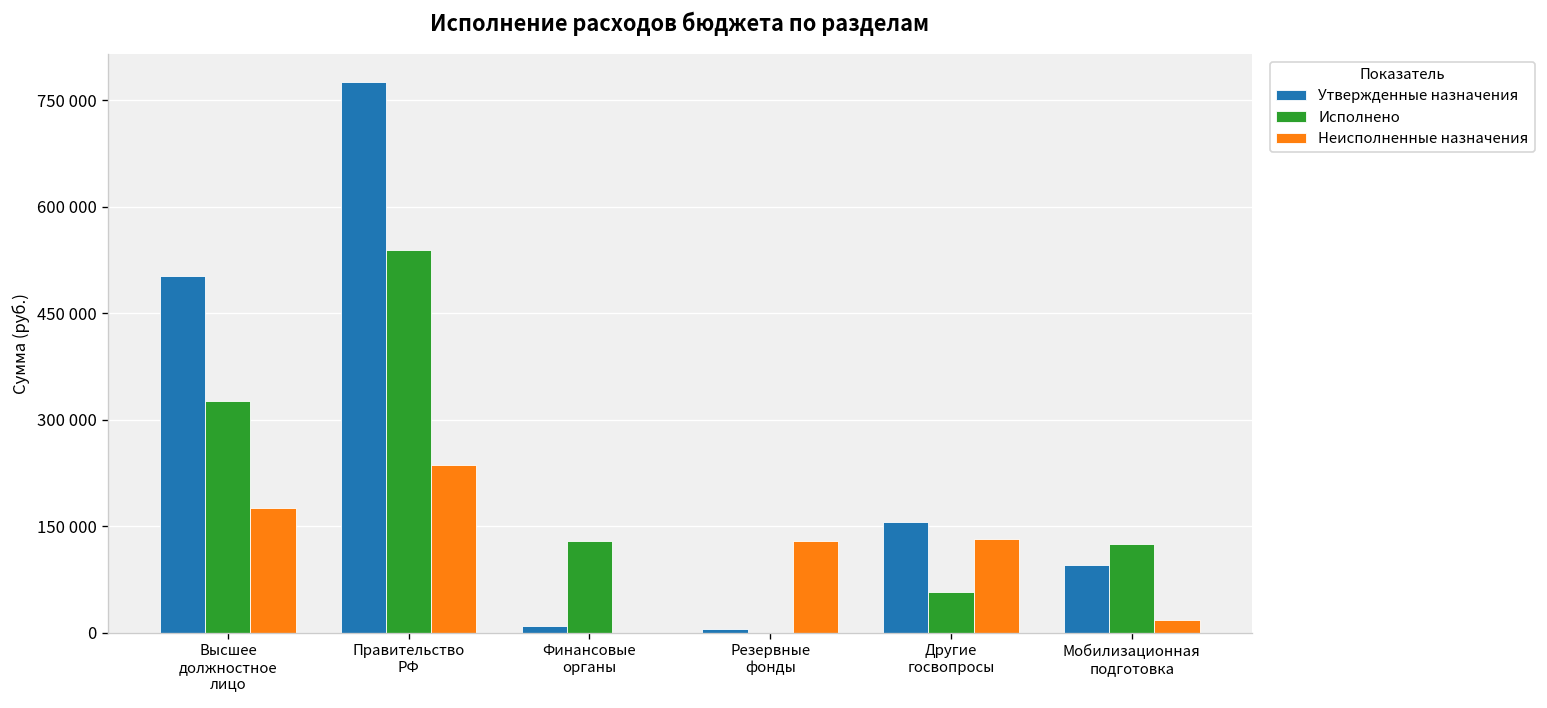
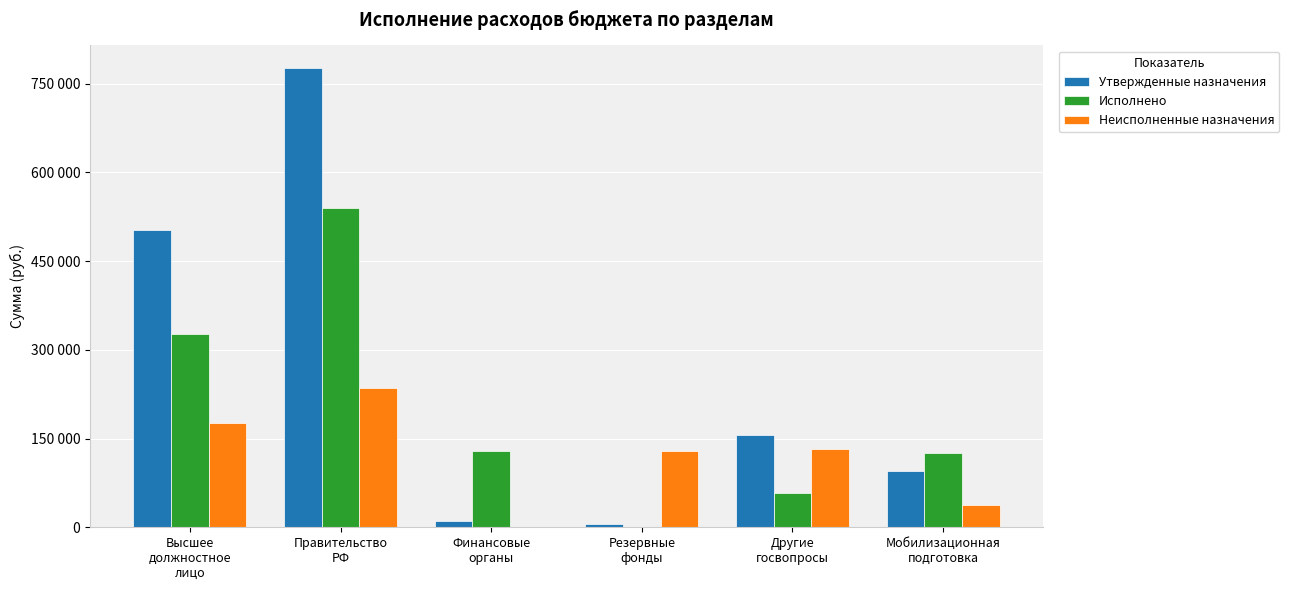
Неисполненные назначения, Мобилизационная подготовка: 20000 -> 40000
